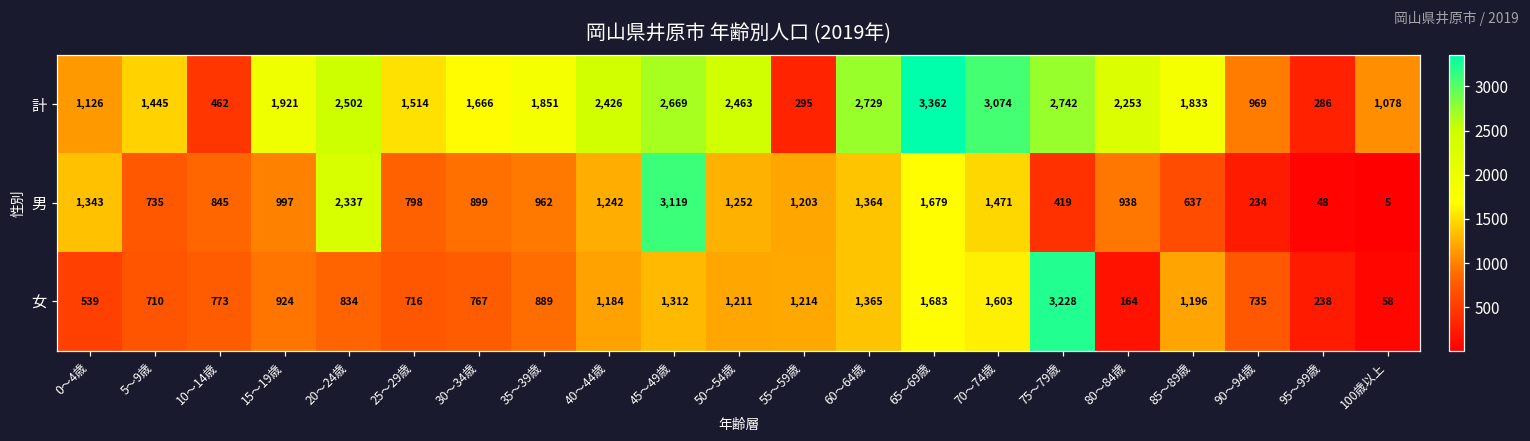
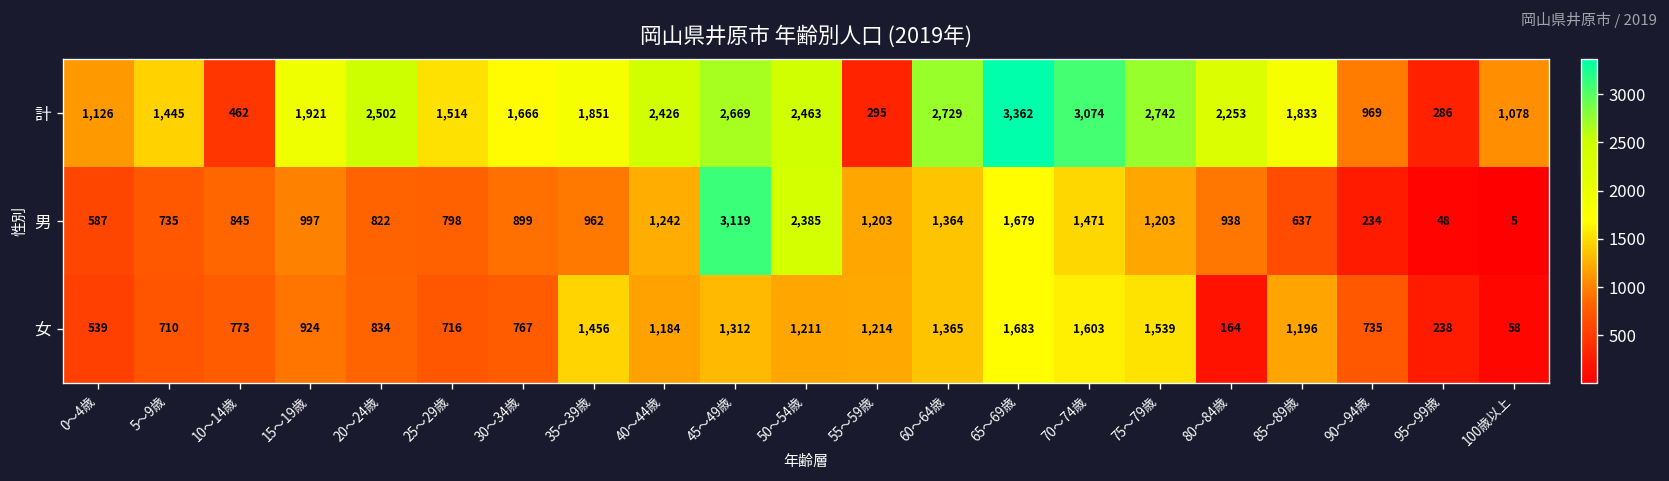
男, 0～4歳: 1,343 -> 587
男, 20～24歳: 2,337 -> 822
男, 50～54歳: 1,252 -> 2,385
男, 75～79歳: 419 -> 1,203
女, 35～39歳: 889 -> 1,456
女, 75～79歳: 3,228 -> 1,539
